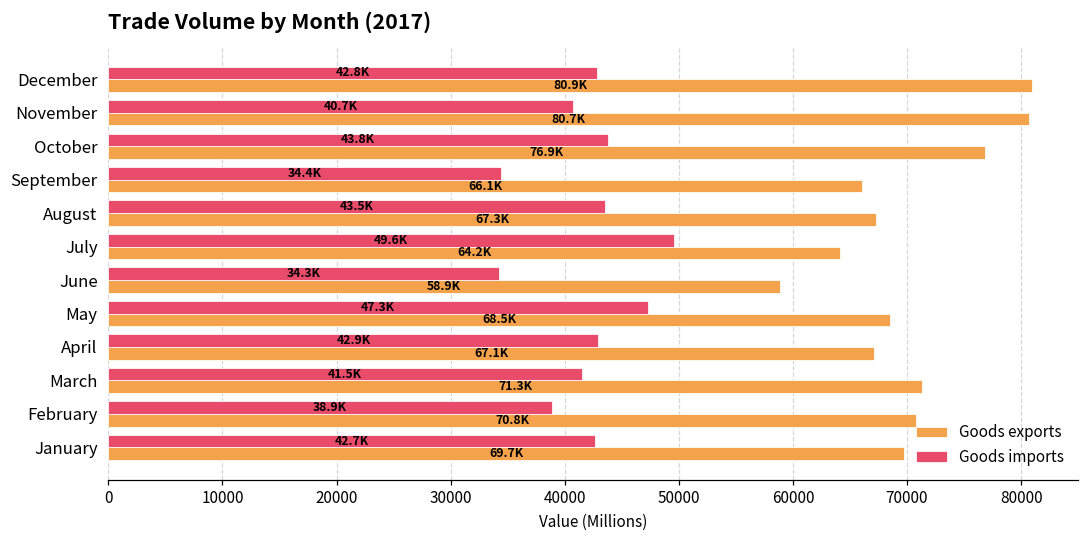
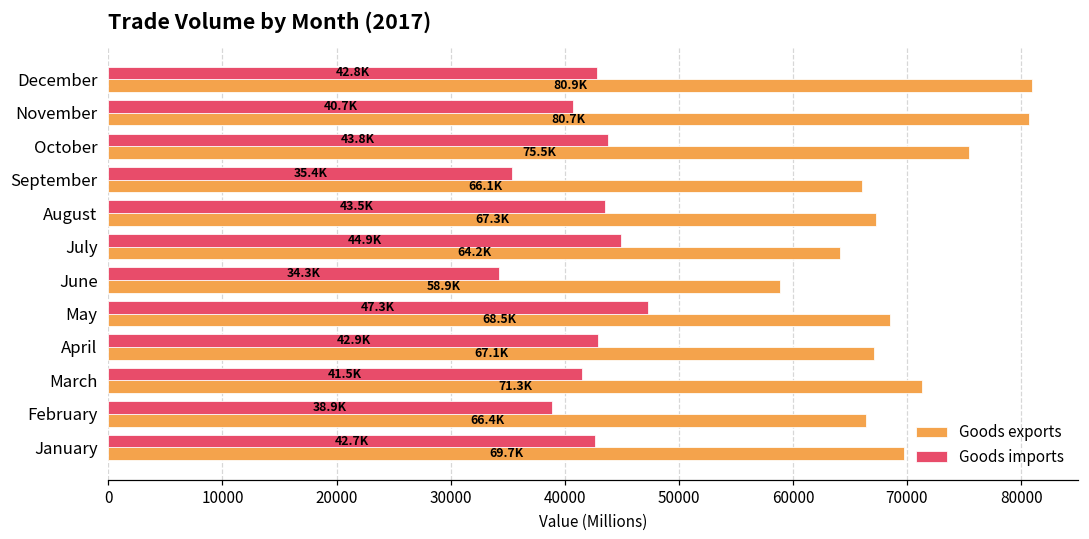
Goods exports, October: 76.9K -> 75.5K
Goods imports, September: 34.4K -> 35.4K
Goods imports, July: 49.6K -> 44.9K
Goods exports, February: 70.8K -> 66.4K
